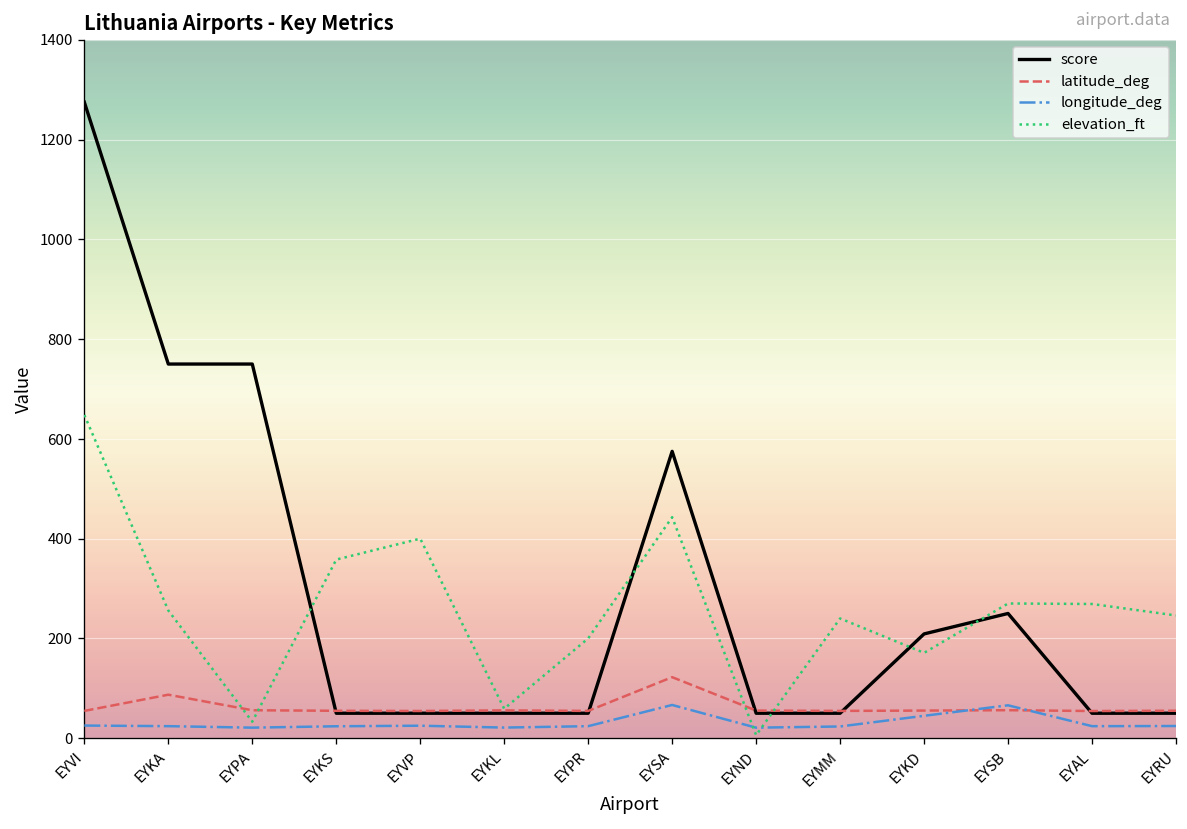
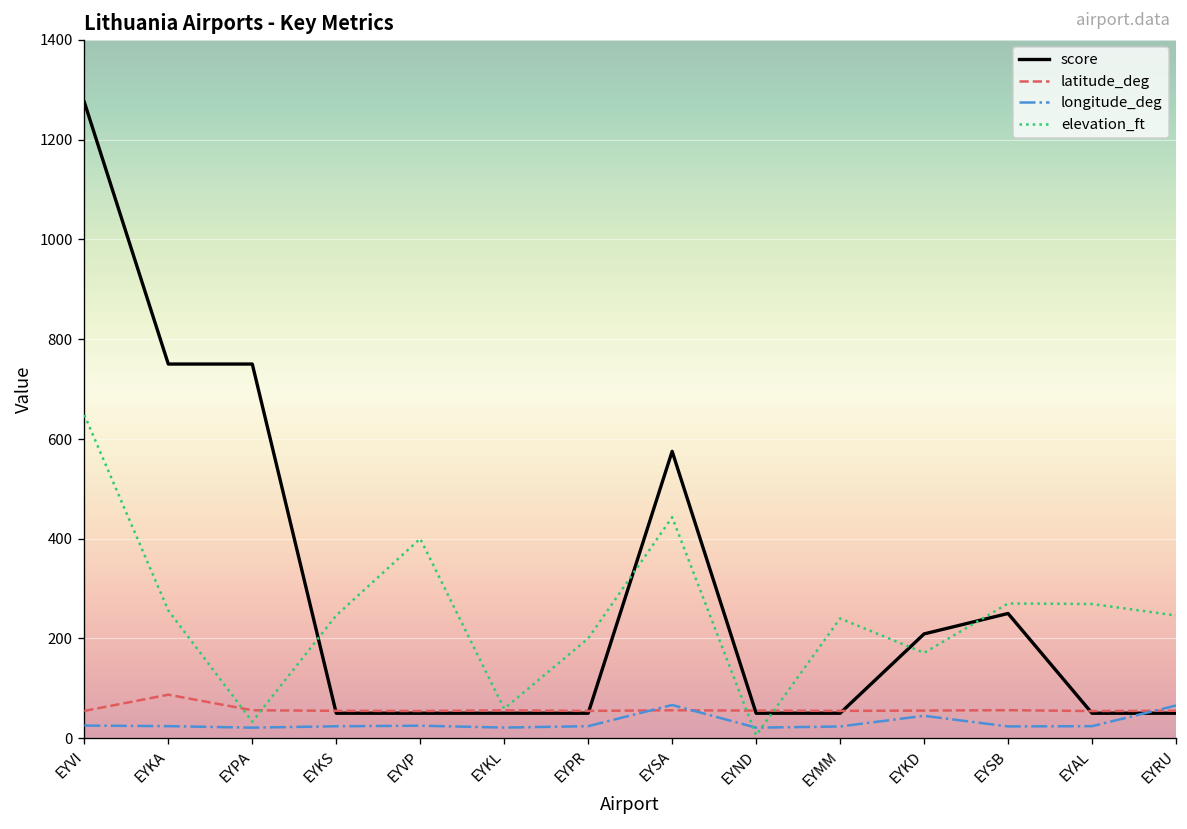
elevation_ft, EYKS: 360 -> 250
latitude_deg, EYSA: 120 -> 60
longitude_deg, EYSB: 70 -> 20
longitude_deg, EYRU: 20 -> 70
